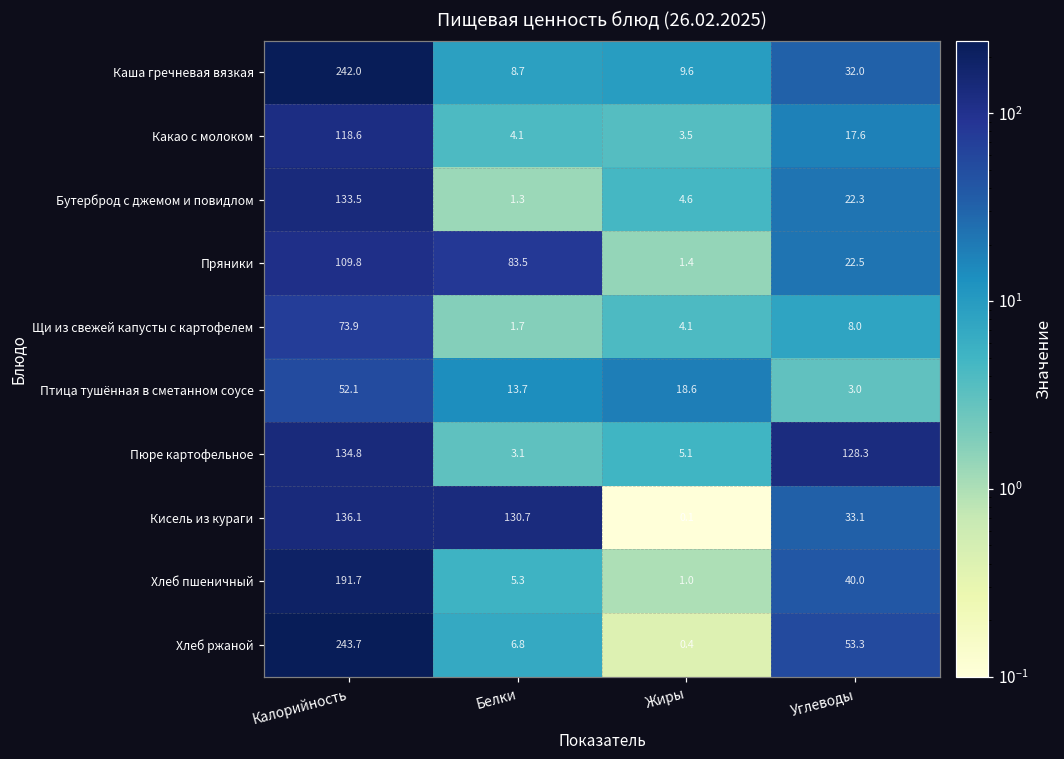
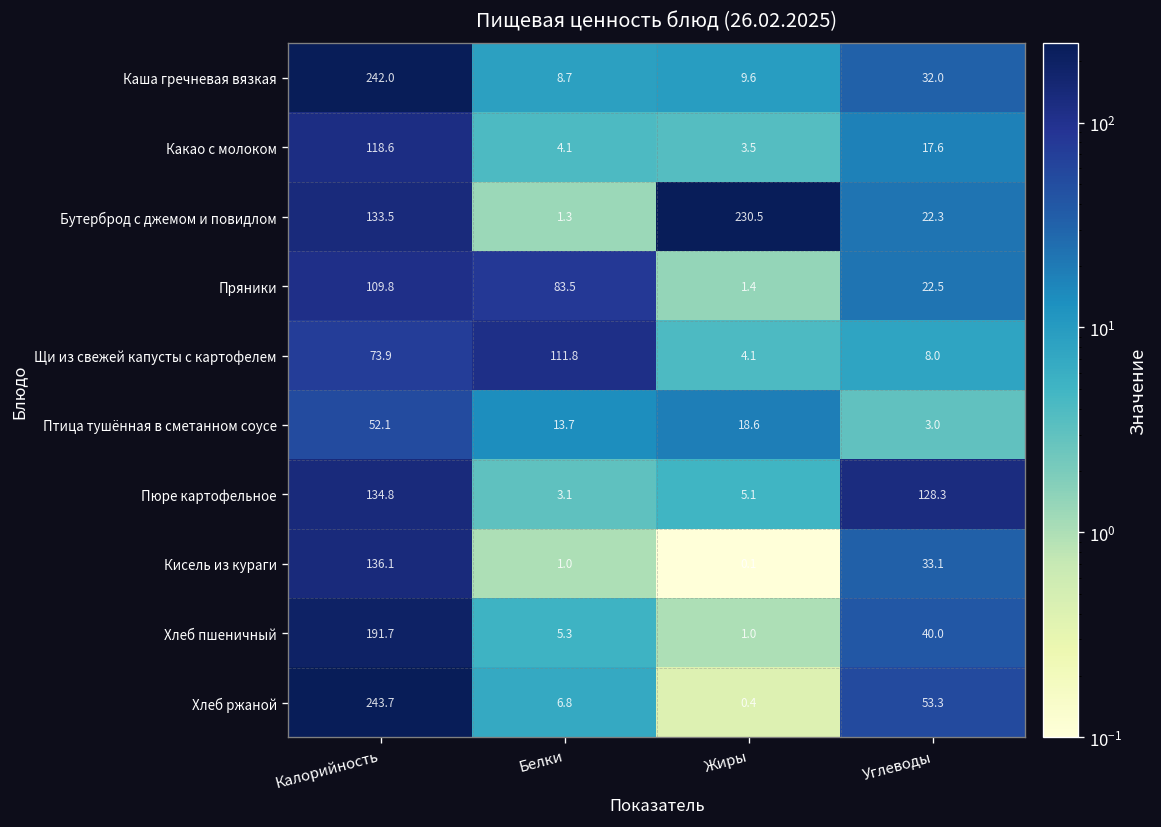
Бутерброд с джемом и повидлом, Жиры: 4.6 -> 230.5
Щи из свежей капусты с картофелем, Белки: 1.7 -> 111.8
Кисель из кураги, Белки: 130.7 -> 1.0
